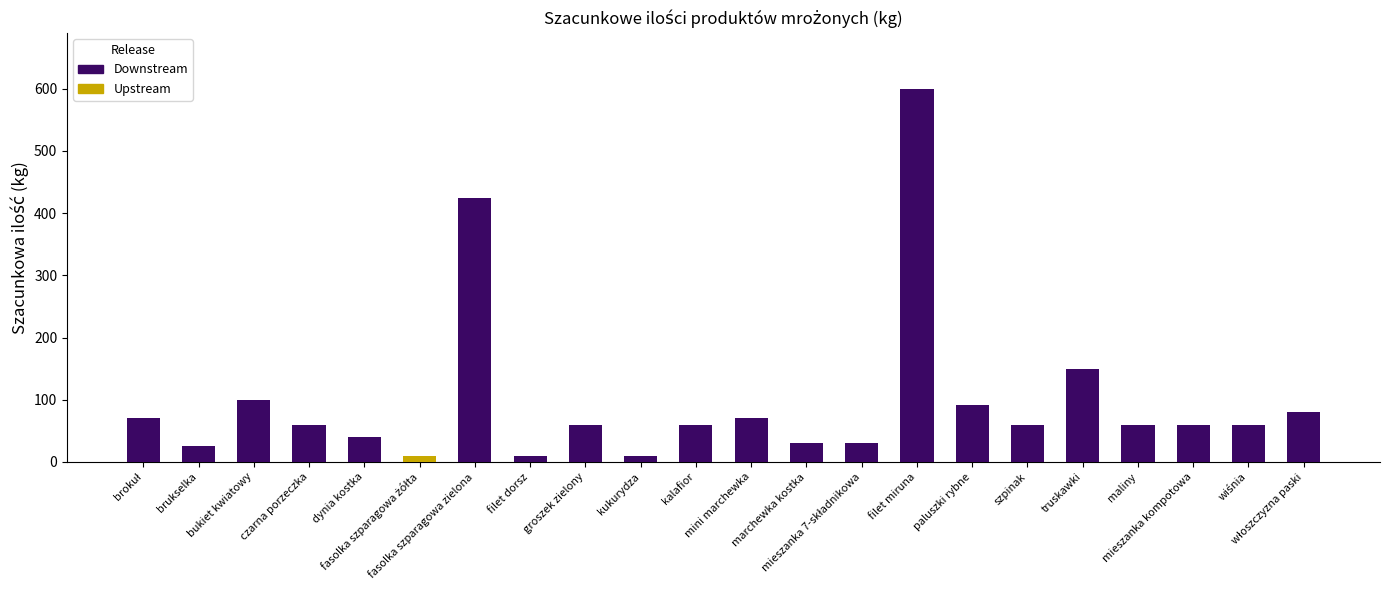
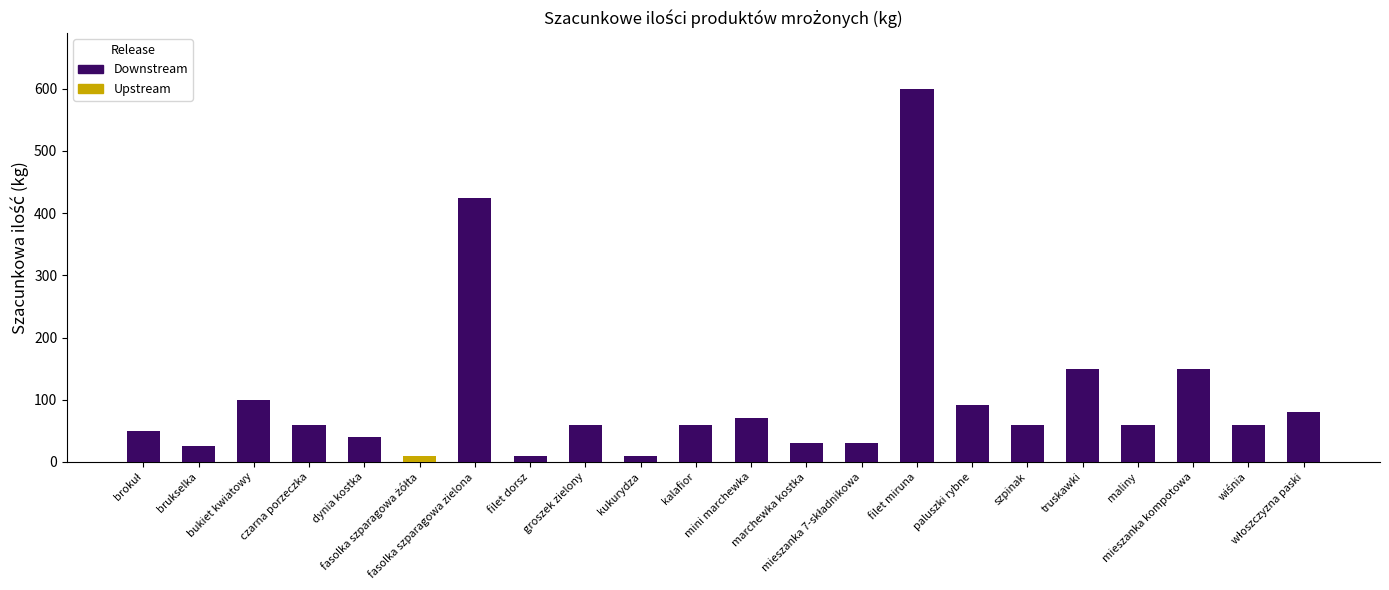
Downstream, brokuł: 70 -> 50
Downstream, mieszanka kompotowa: 60 -> 150
